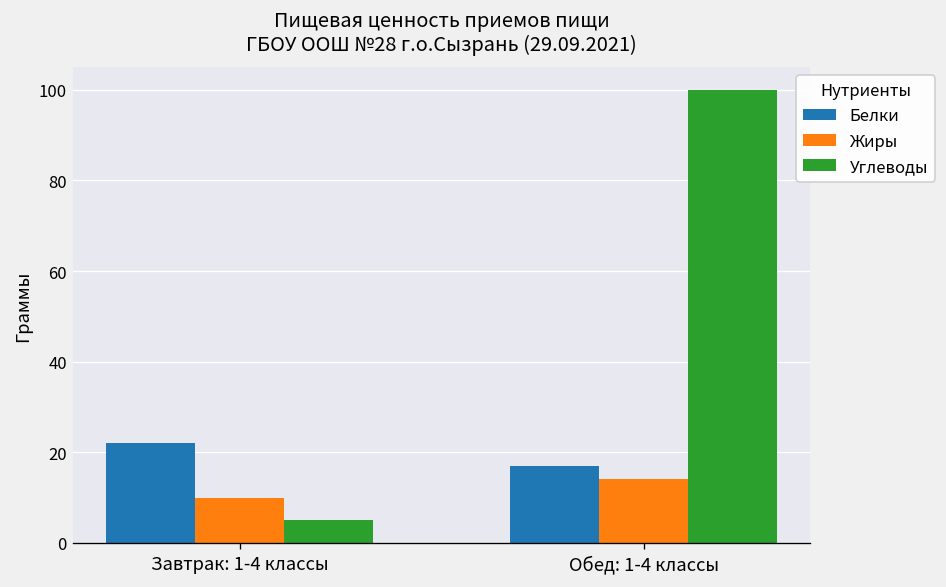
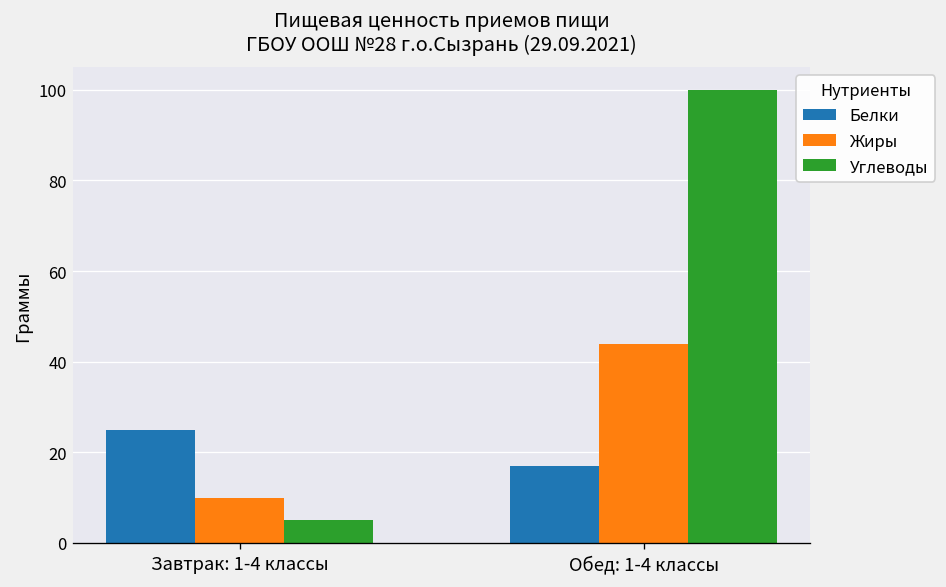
Белки, Завтрак: 1-4 классы: 22 -> 25
Жиры, Обед: 1-4 классы: 14 -> 44
